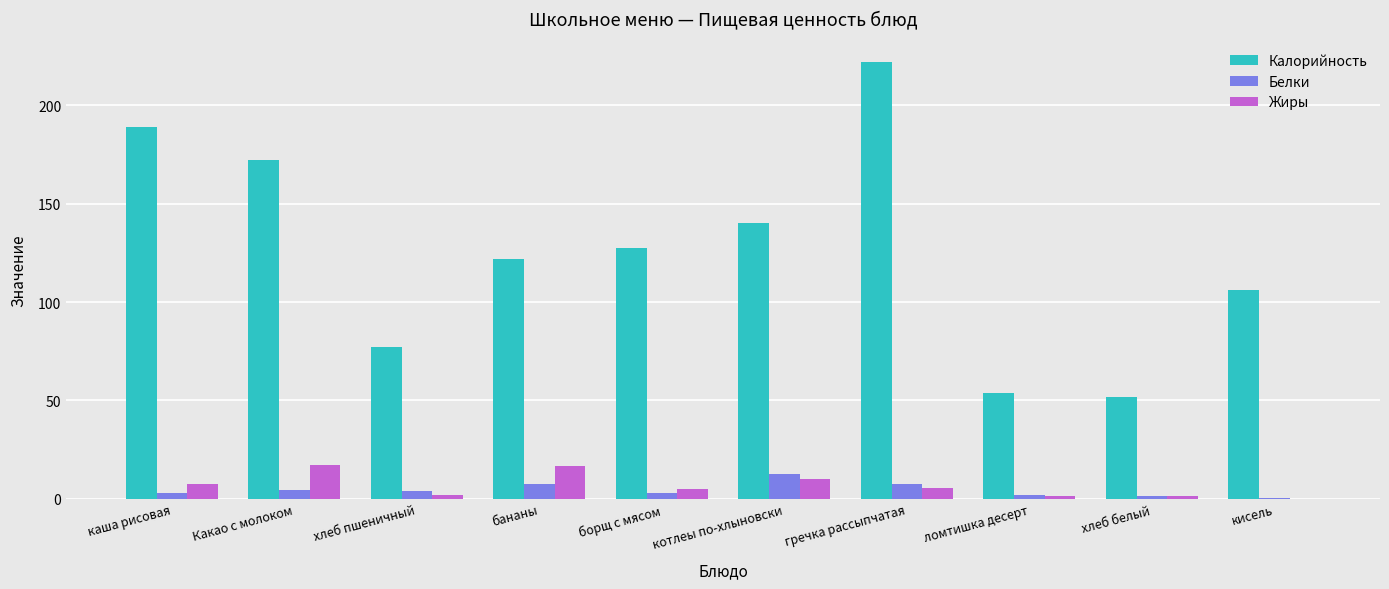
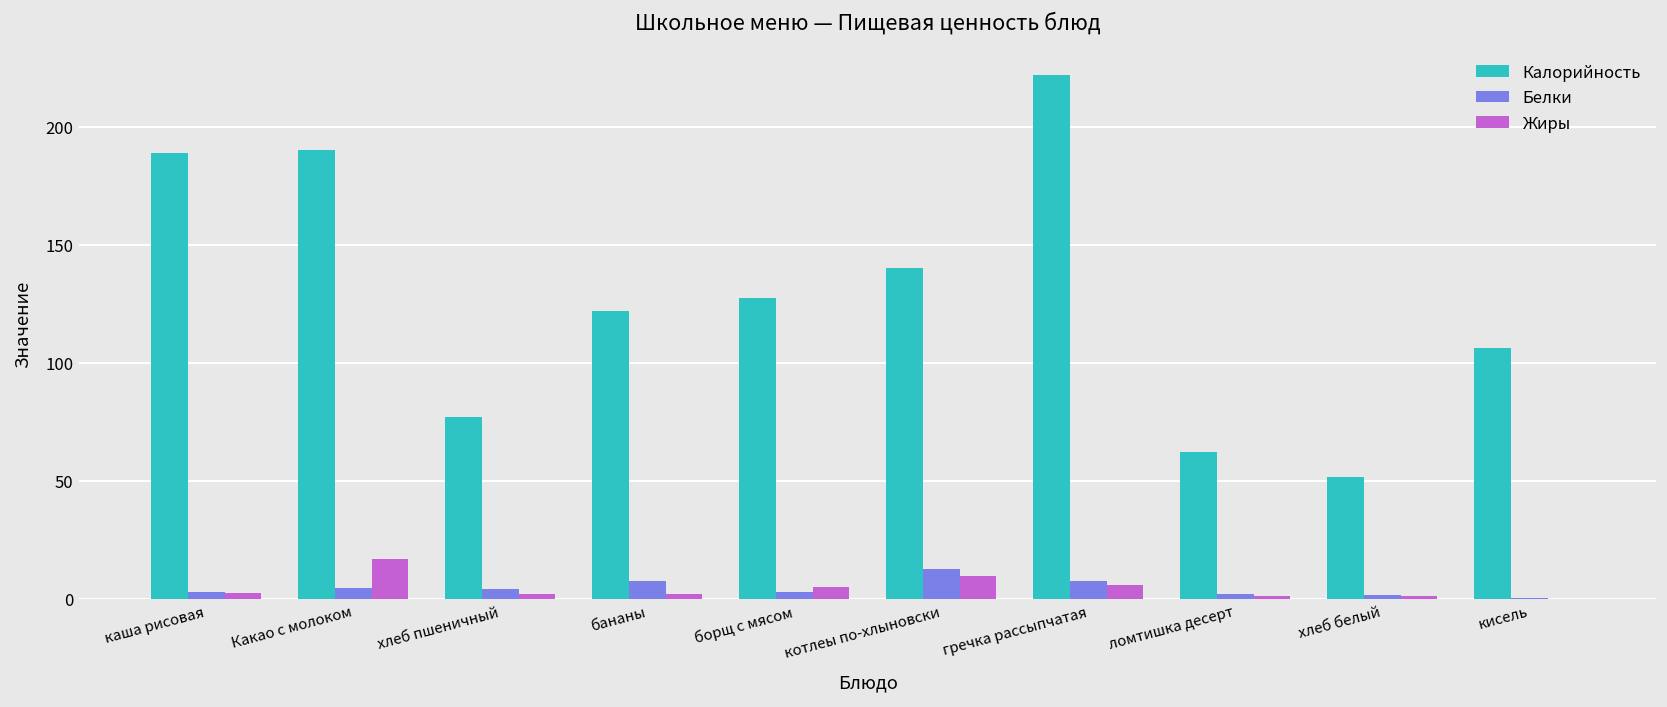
Жиры, каша рисовая: 7 -> 3
Калорийность, Какао с молоком: 172 -> 190
Жиры, бананы: 17 -> 2
Калорийность, ломтишка десерт: 54 -> 62
